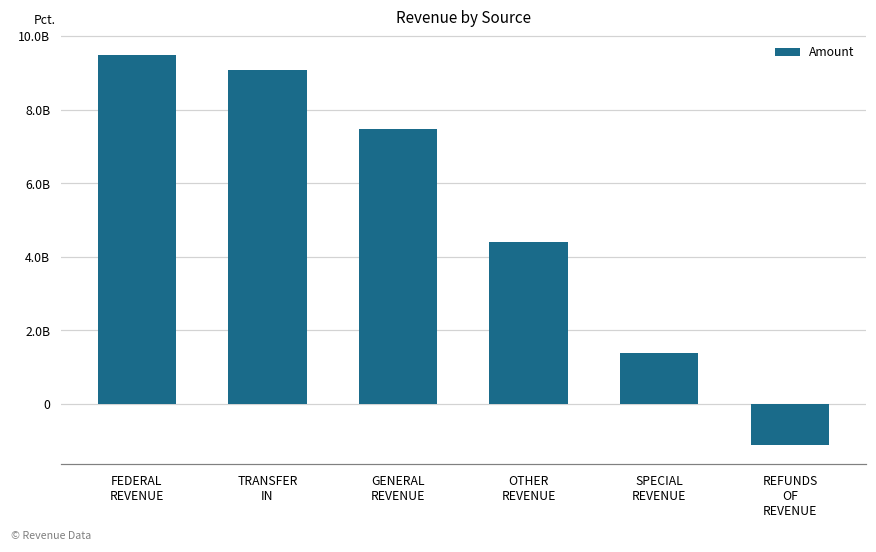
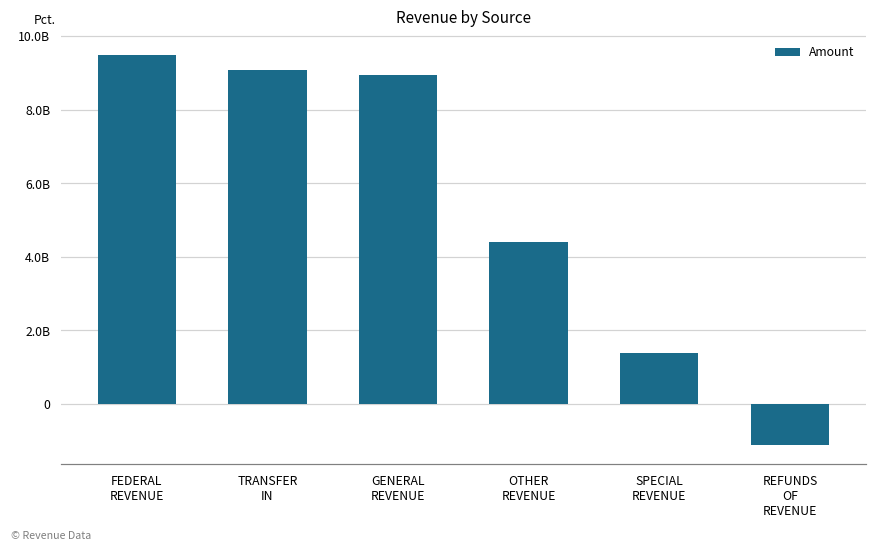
GENERAL REVENUE: 7500000000 -> 8900000000
